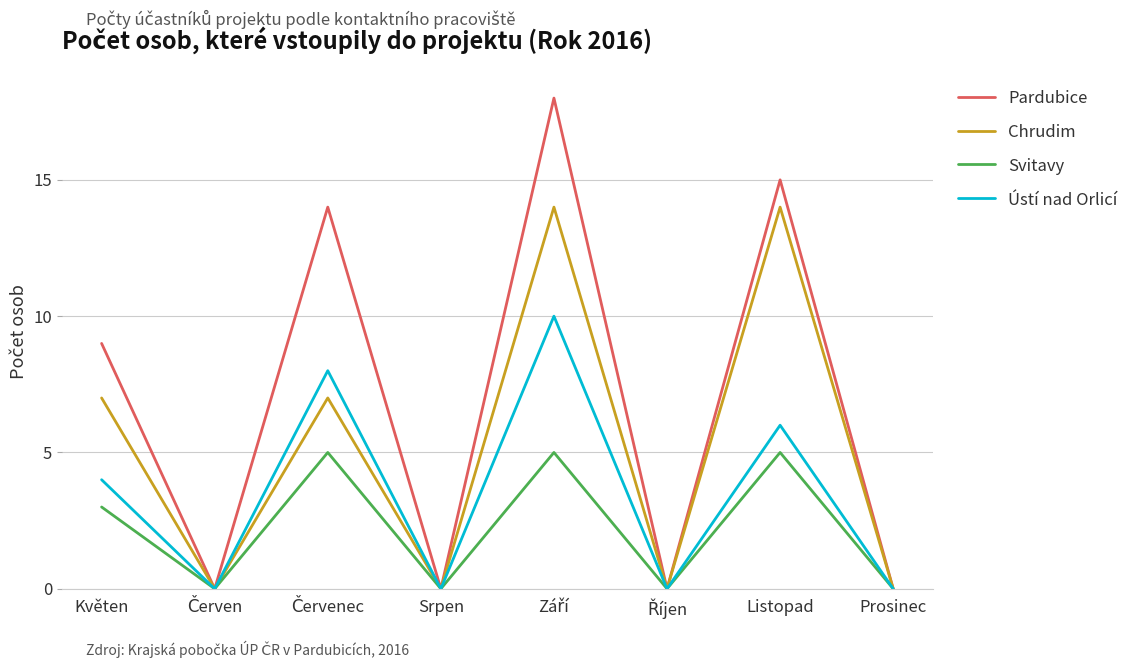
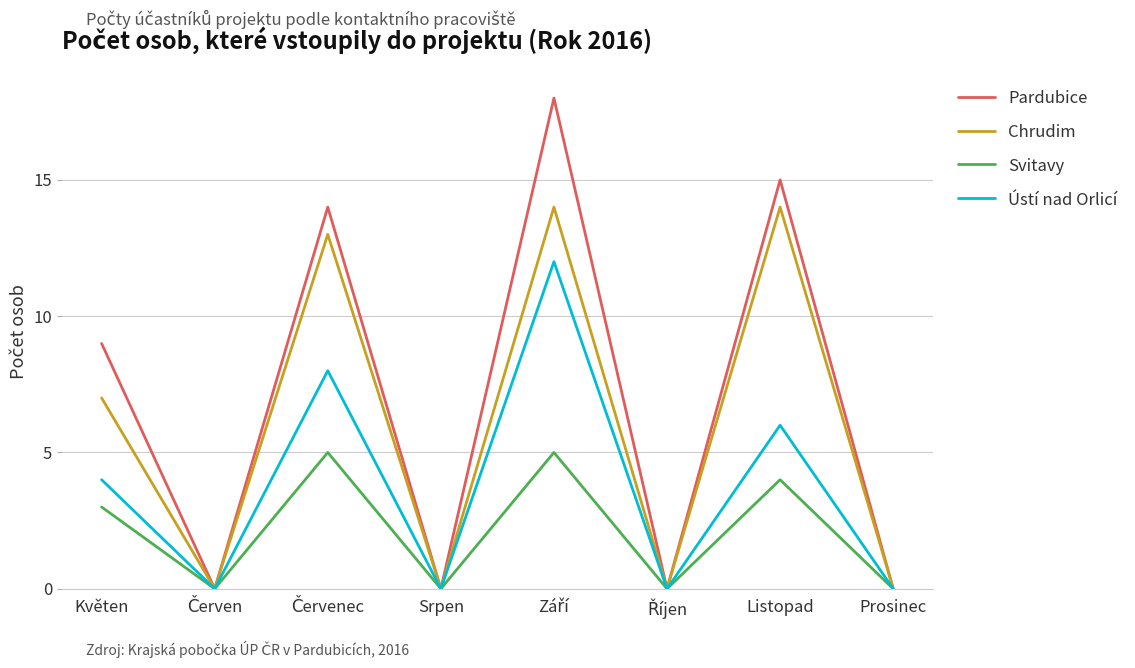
Chrudim, Červenec: 7 -> 13
Ústí nad Orlicí, Září: 10 -> 12
Svitavy, Listopad: 5 -> 4
